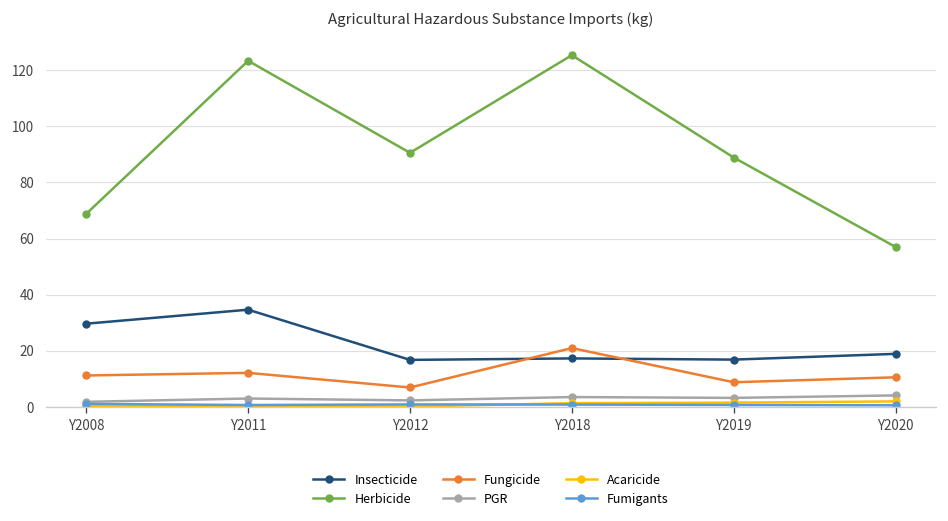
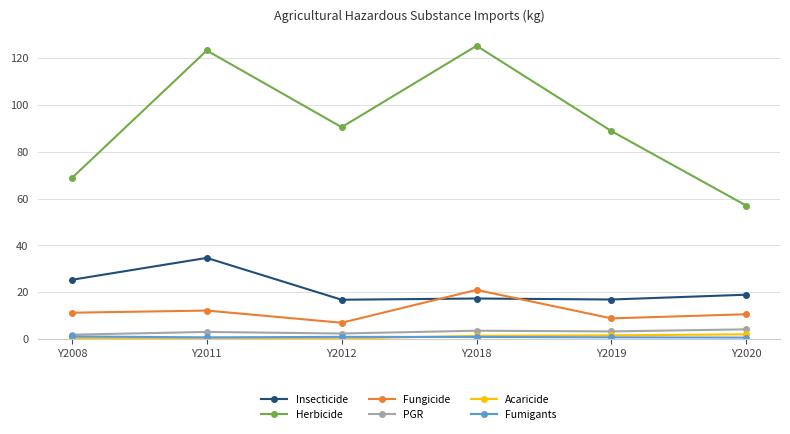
Insecticide, Y2008: 30 -> 25
